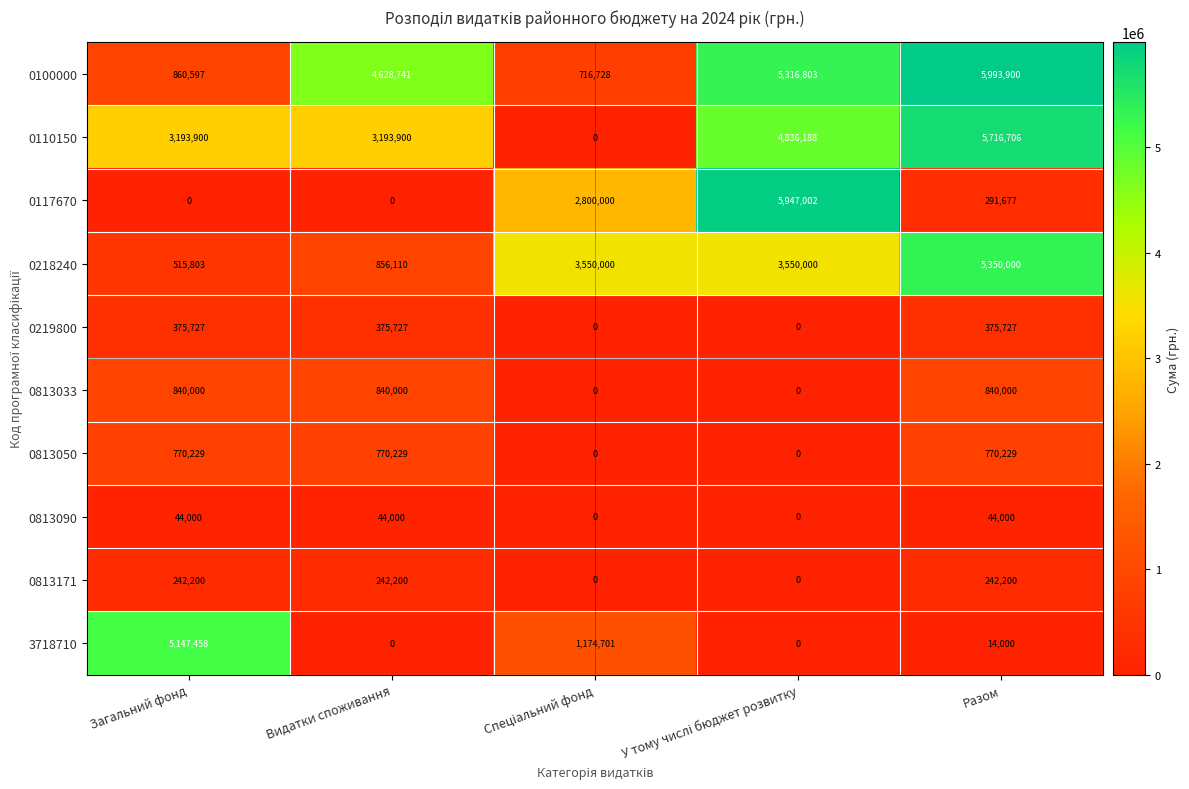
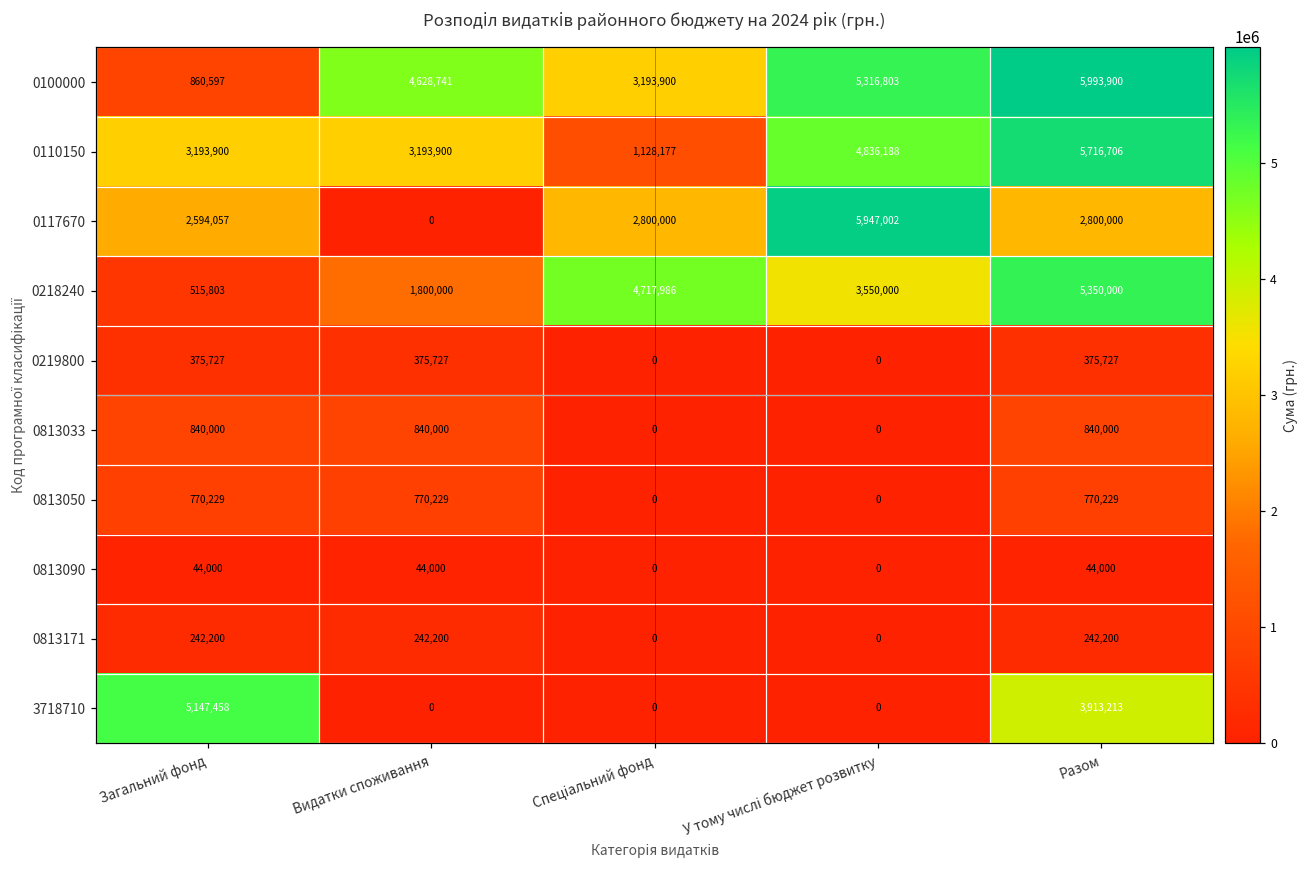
0100000, Спеціальний фонд: 716,728 -> 3,193,900
0110150, Спеціальний фонд: 0 -> 1,128,177
0117670, Загальний фонд: 0 -> 2,594,057
0117670, Разом: 291,677 -> 2,800,000
0218240, Видатки споживання: 856,110 -> 1,800,000
0218240, Спеціальний фонд: 3,550,000 -> 4,717,986
3718710, Спеціальний фонд: 1,174,701 -> 0
3718710, Разом: 14,000 -> 3,913,213
